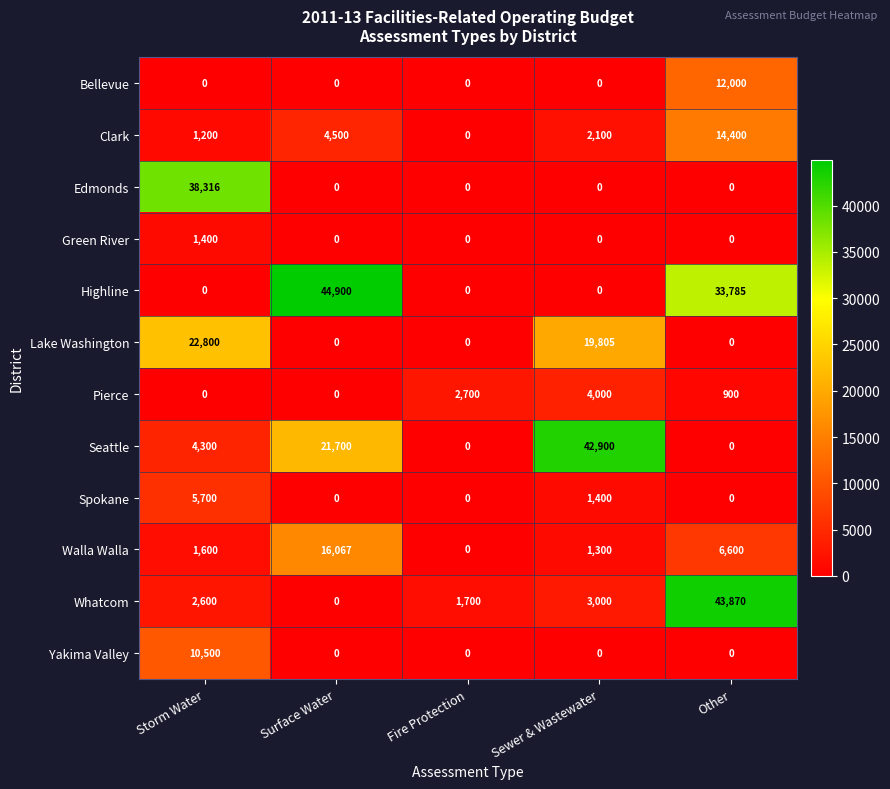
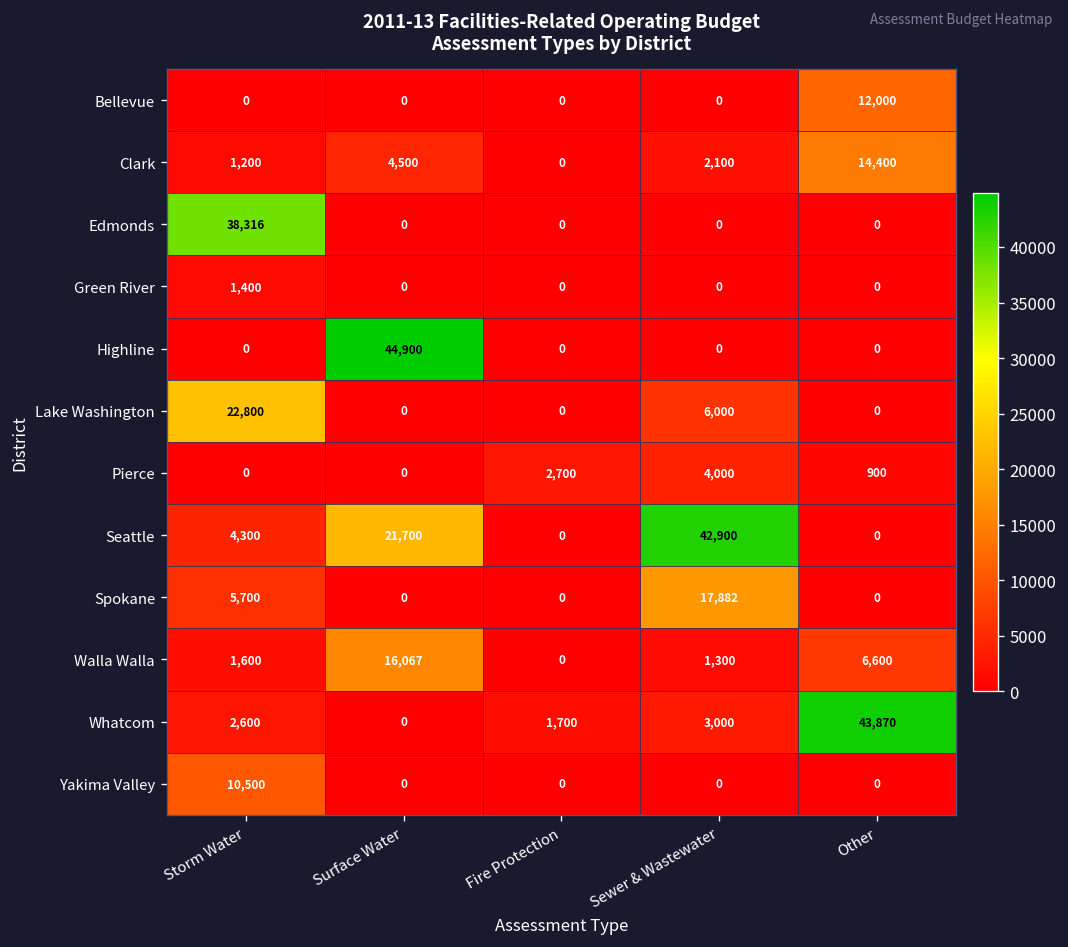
Highline, Other: 33,785 -> 0
Lake Washington, Sewer & Wastewater: 19,805 -> 6,000
Spokane, Sewer & Wastewater: 1,400 -> 17,882
